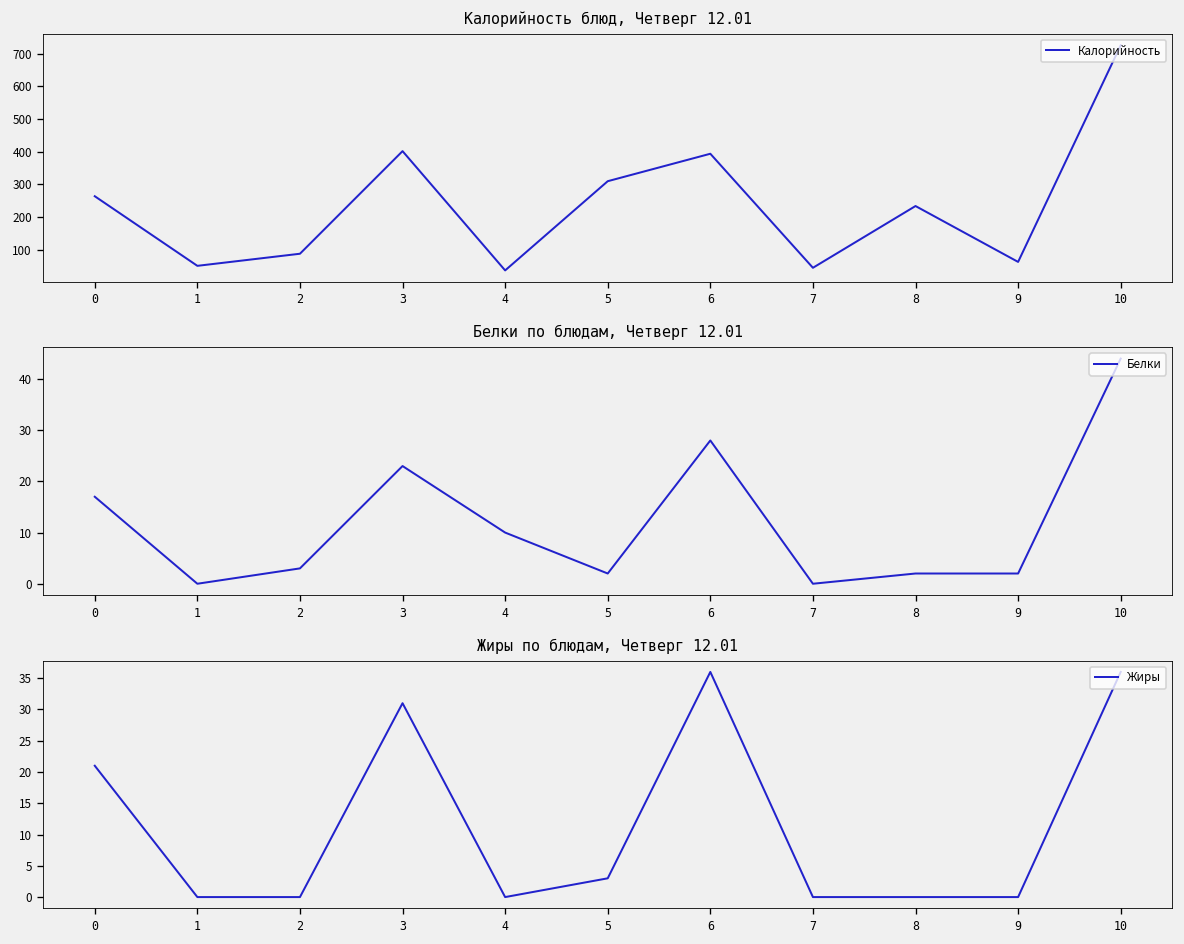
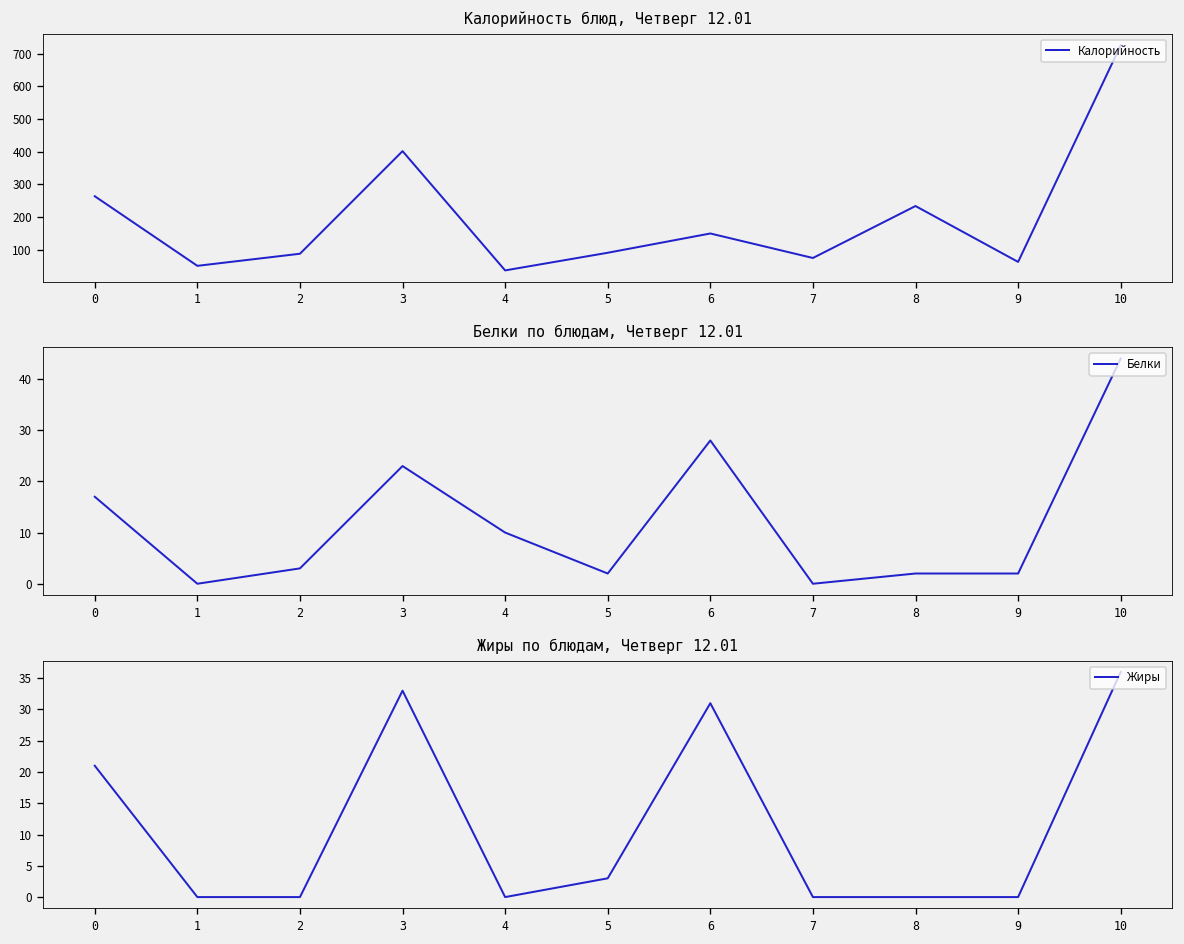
Калорийность блюд, Четверг 12.01, 5: 310 -> 90
Калорийность блюд, Четверг 12.01, 6: 390 -> 150
Калорийность блюд, Четверг 12.01, 7: 50 -> 80
Жиры по блюдам, Четверг 12.01, 3: 31 -> 33
Жиры по блюдам, Четверг 12.01, 6: 36 -> 31
